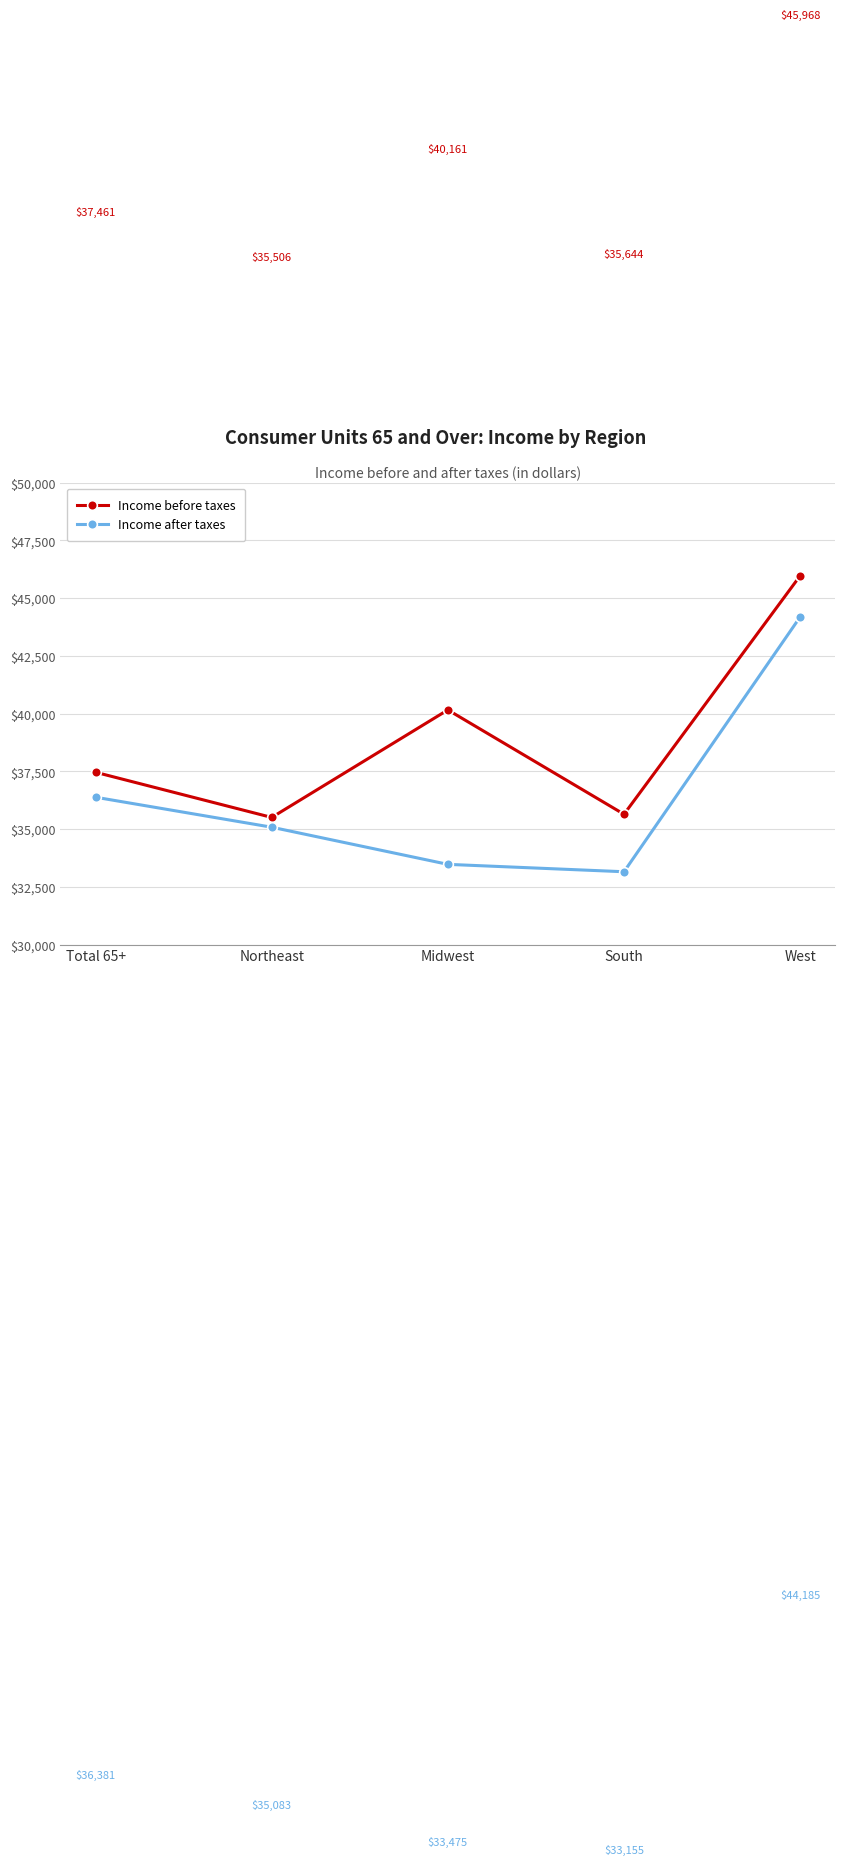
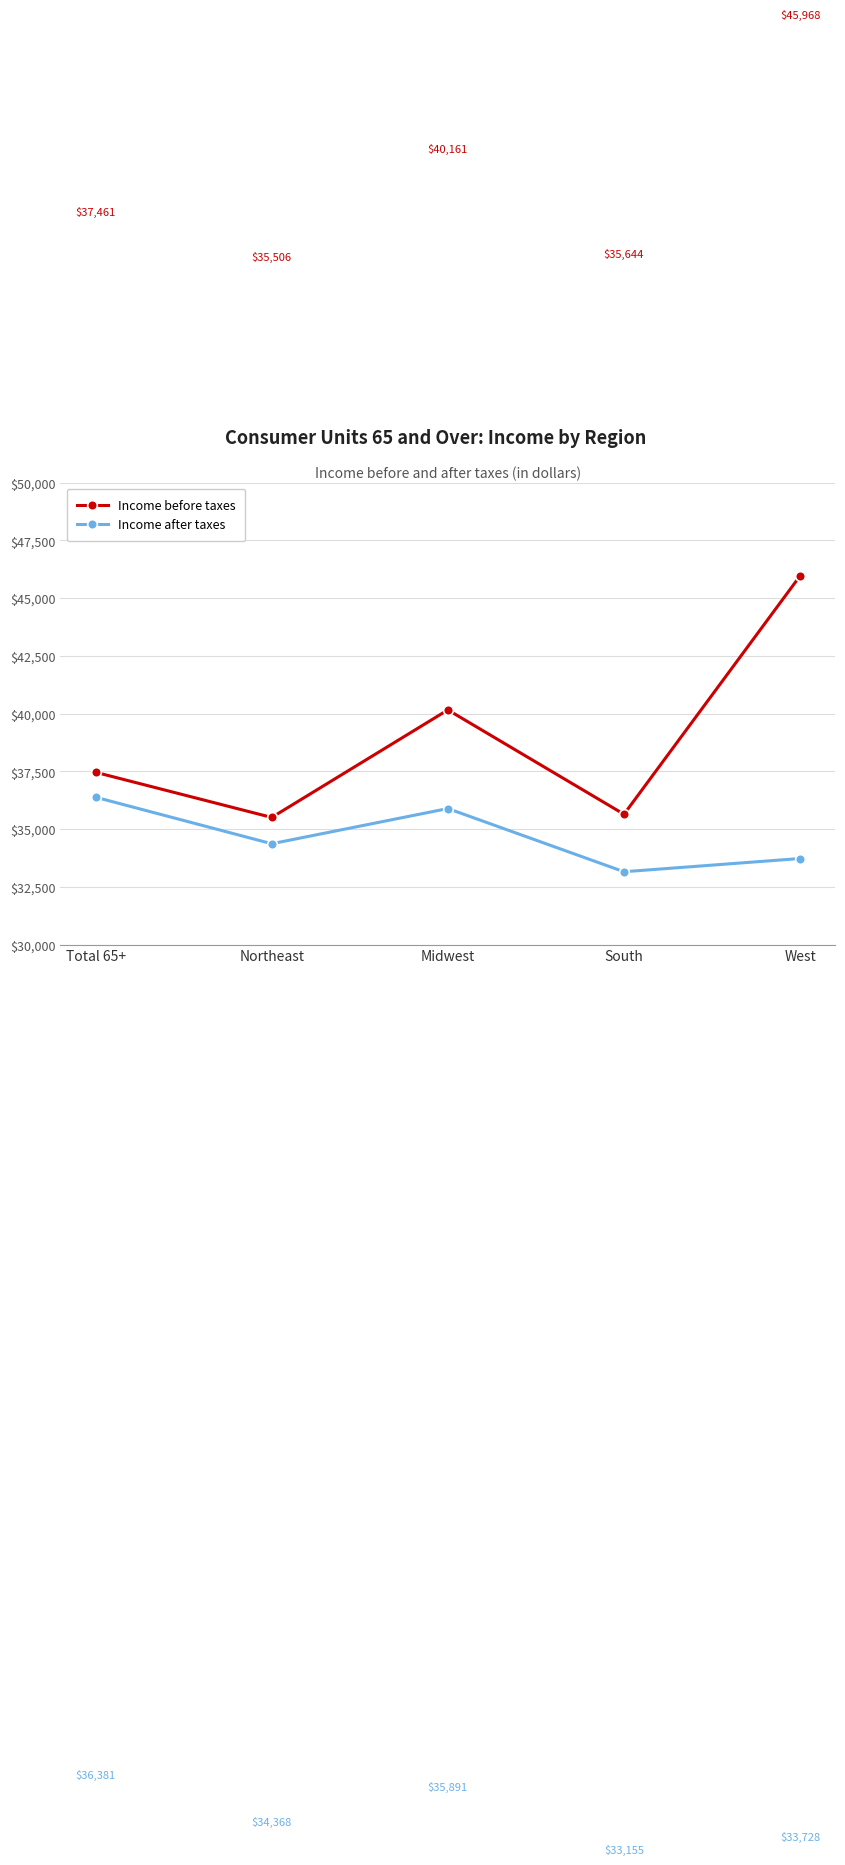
Income after taxes, Northeast: $35,083 -> $34,368
Income after taxes, Midwest: $33,475 -> $35,891
Income after taxes, West: $44,185 -> $33,728
